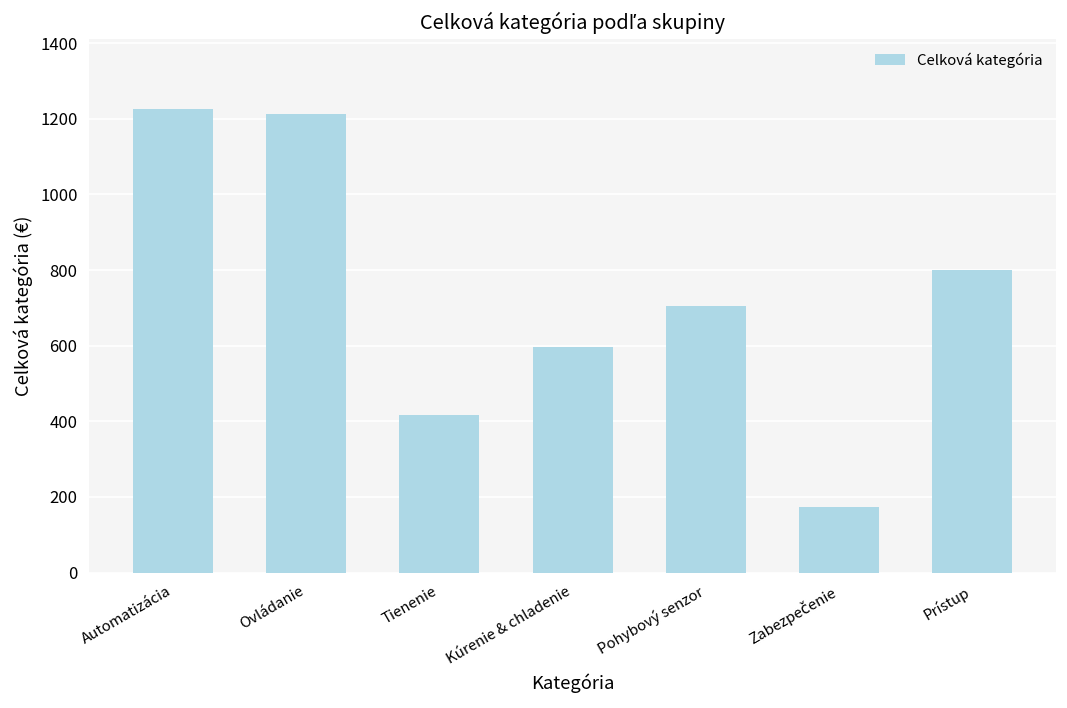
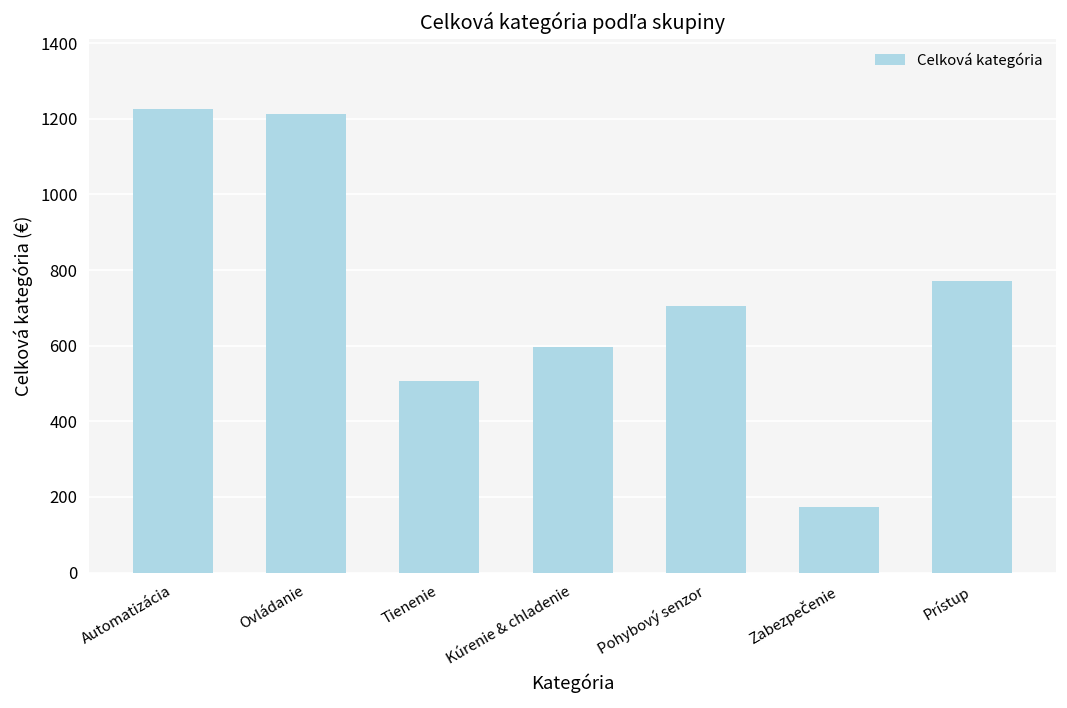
Tienenie: 420 -> 510
Prístup: 800 -> 770
